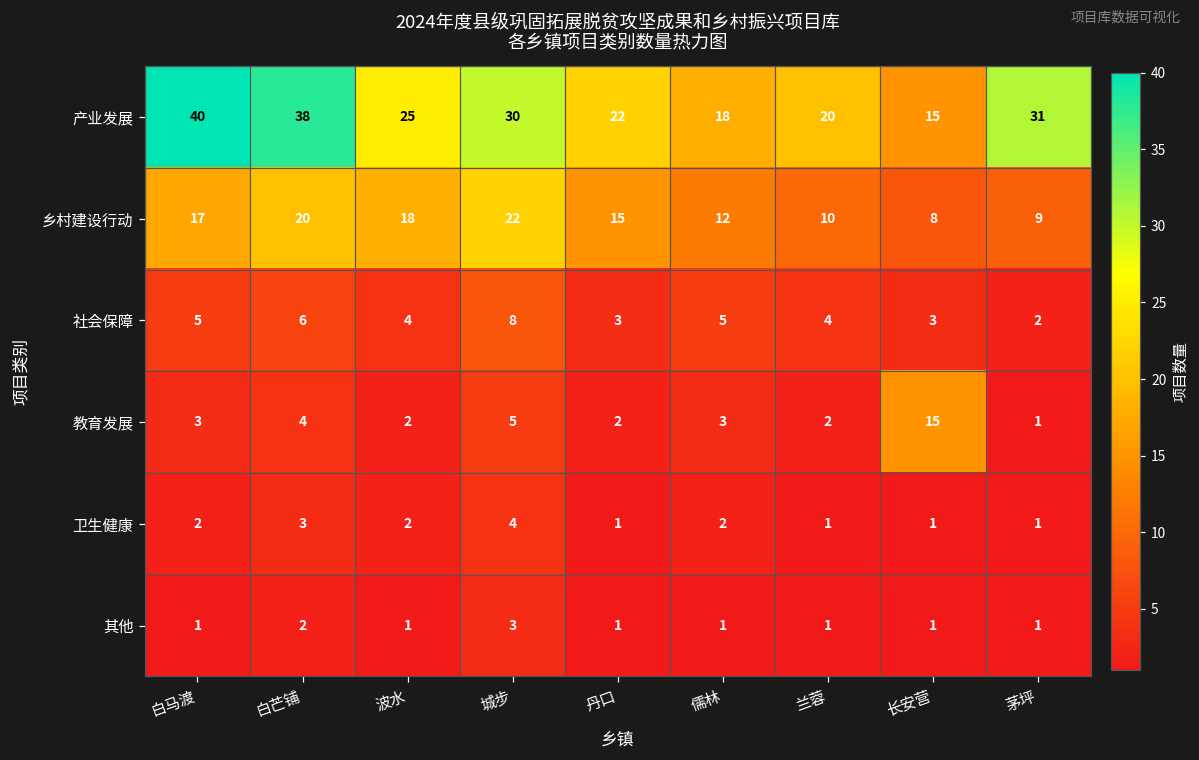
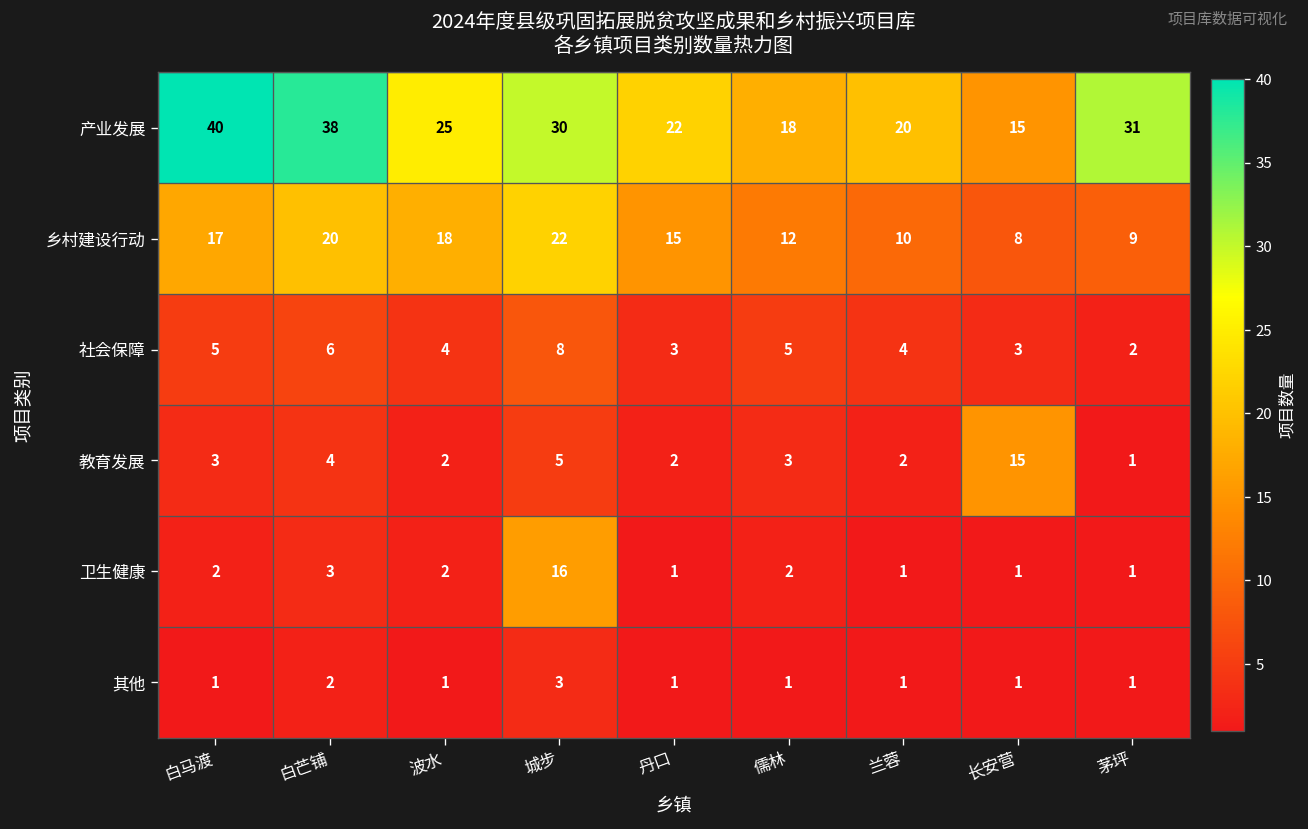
卫生健康, 城步: 4 -> 16
